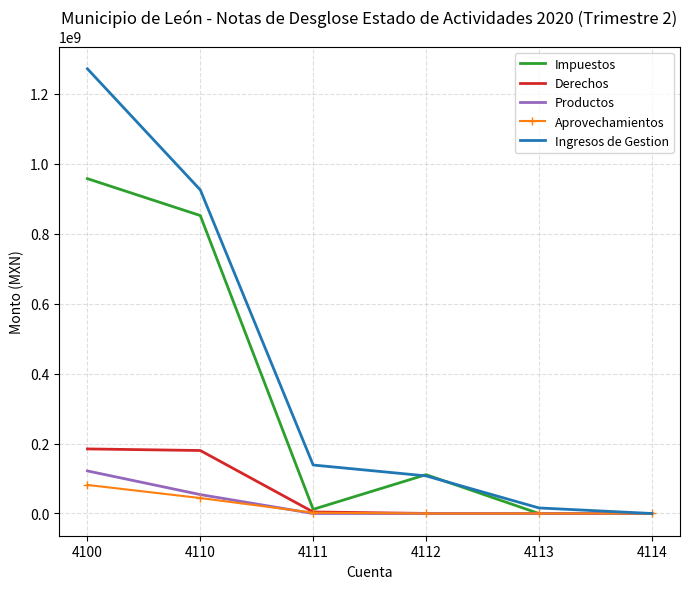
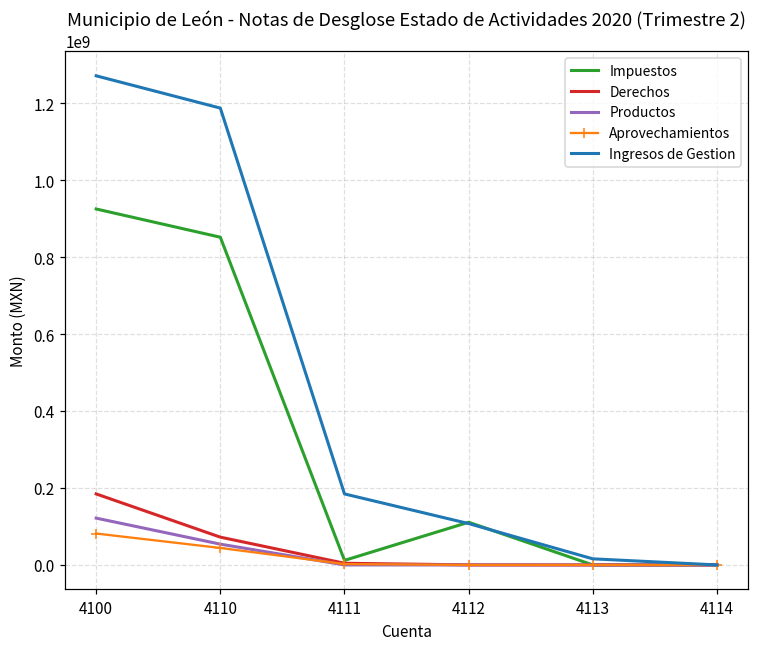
Impuestos, 4100: 960000000 -> 920000000
Derechos, 4110: 180000000 -> 70000000
Ingresos de Gestion, 4110: 920000000 -> 1190000000
Ingresos de Gestion, 4111: 140000000 -> 180000000
